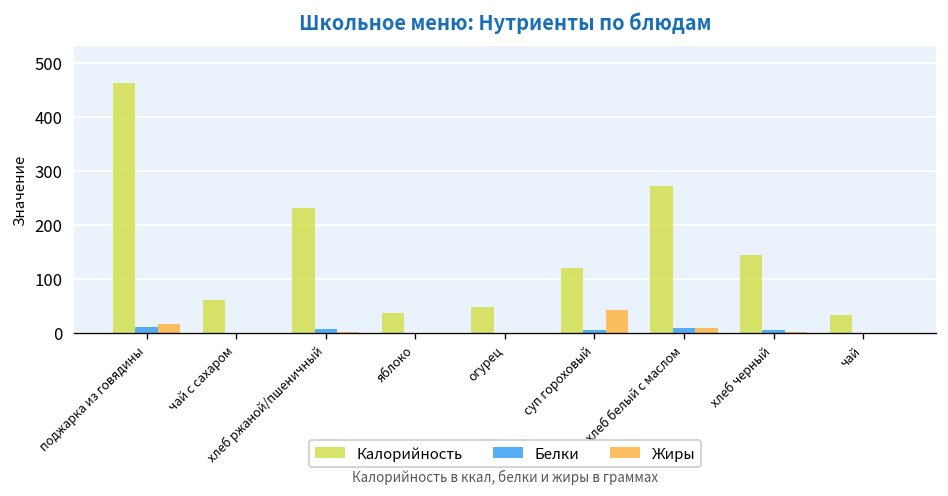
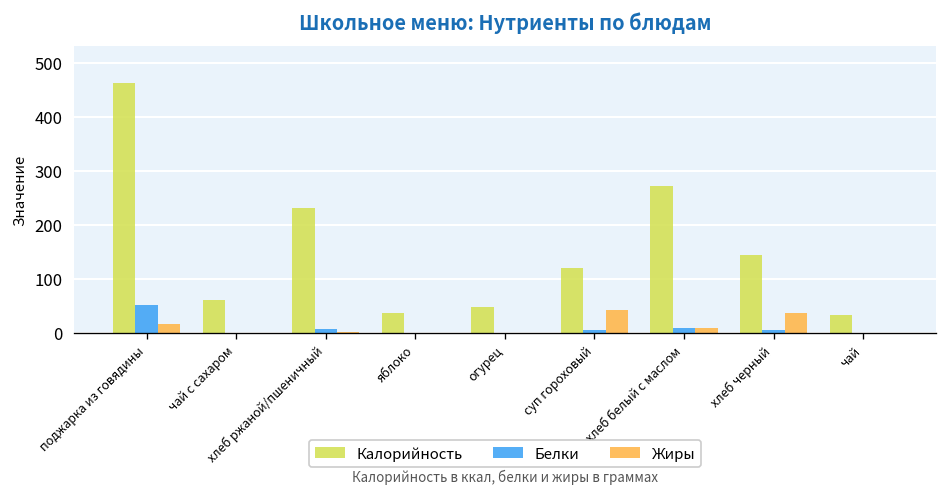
Белки, поджарка из говядины: 10 -> 50
Жиры, хлеб черный: 0 -> 40
